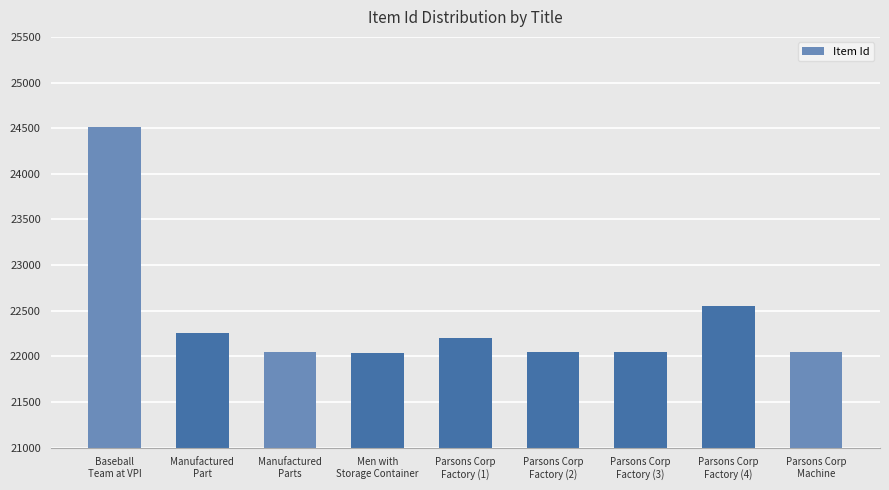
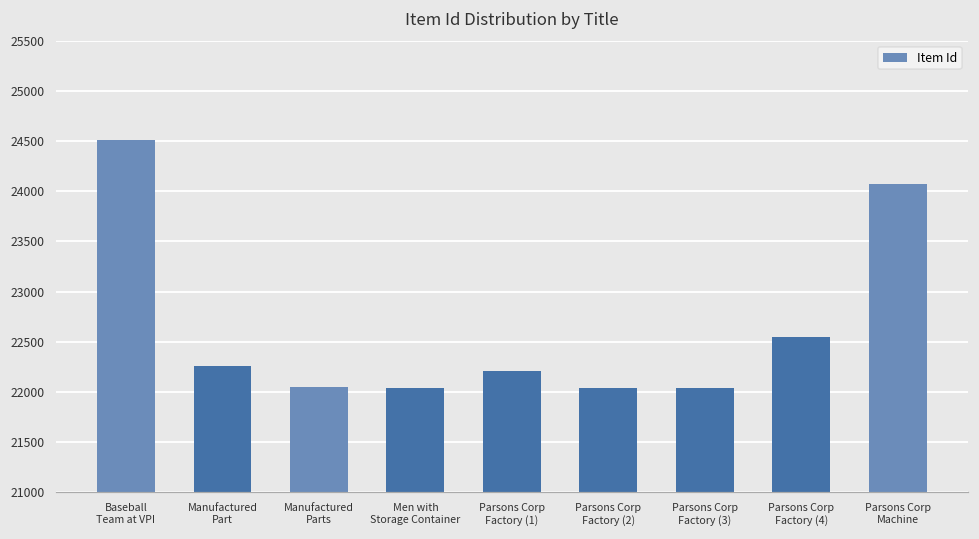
Parsons Corp Machine: 22000 -> 24100
